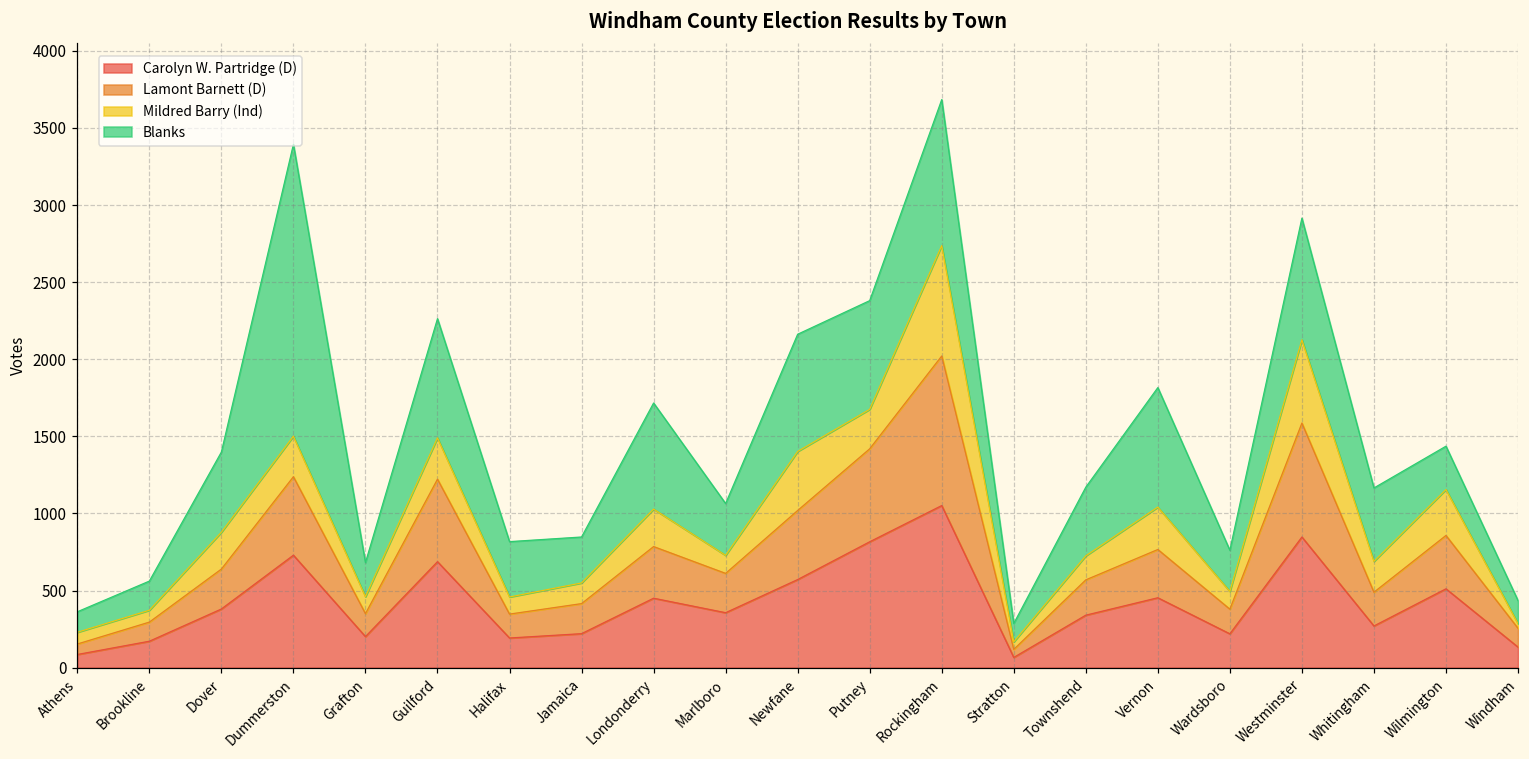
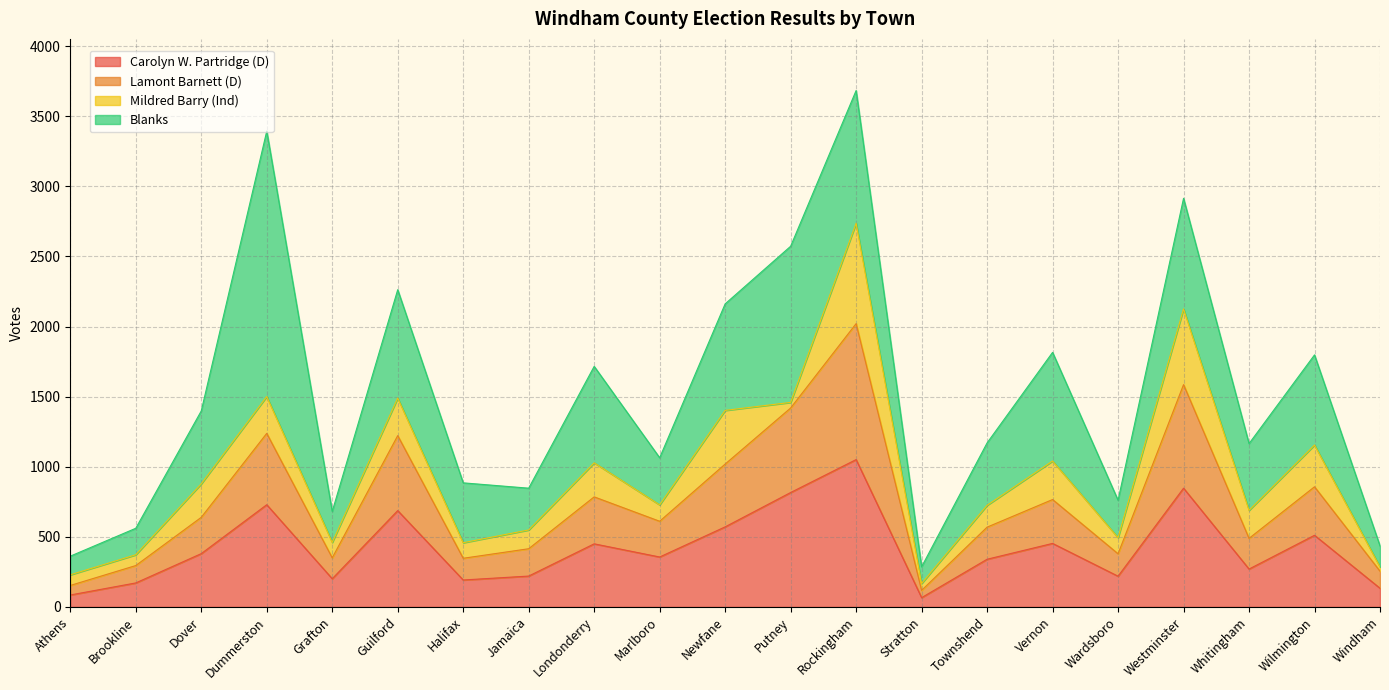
Blanks, Halifax: 360 -> 430
Mildred Barry (Ind), Putney: 260 -> 40
Blanks, Putney: 710 -> 1110
Blanks, Wilmington: 280 -> 640
